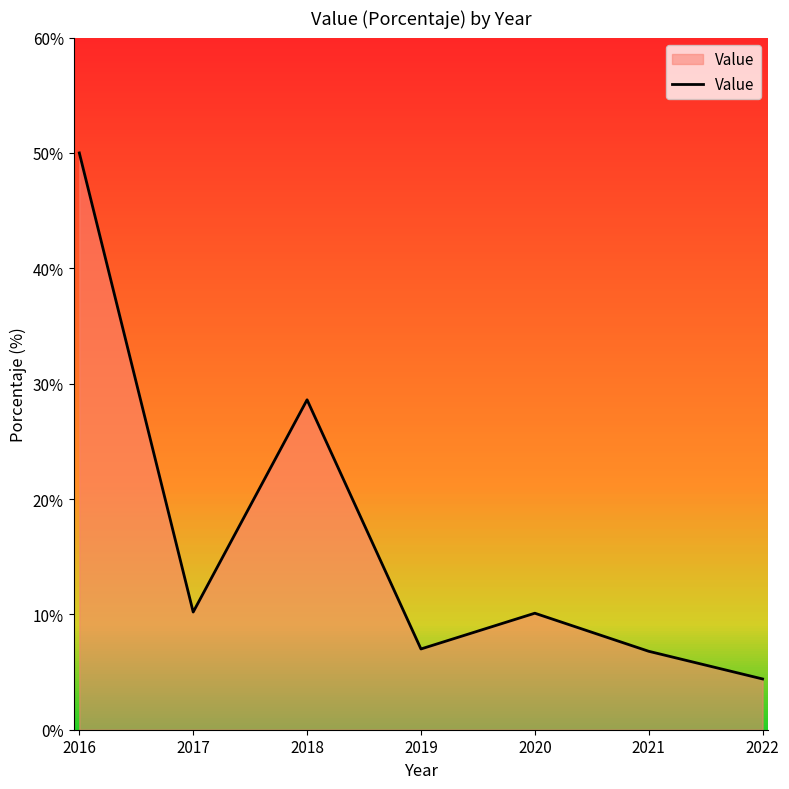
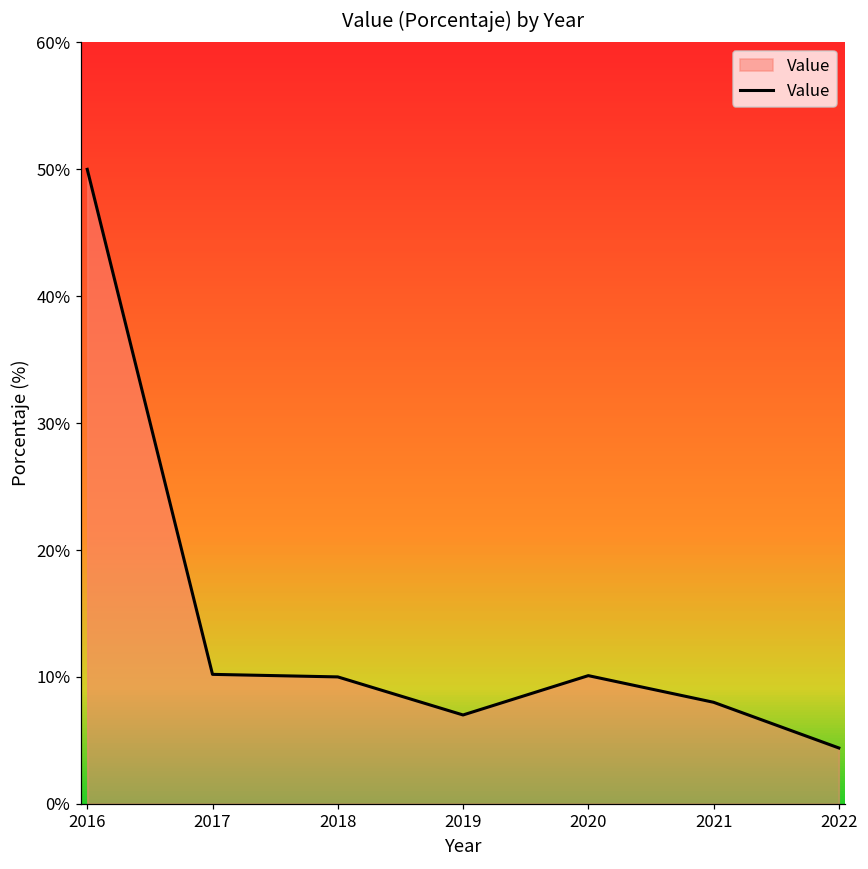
2018: 28.6% -> 10.0%
2021: 6.8% -> 8.0%
